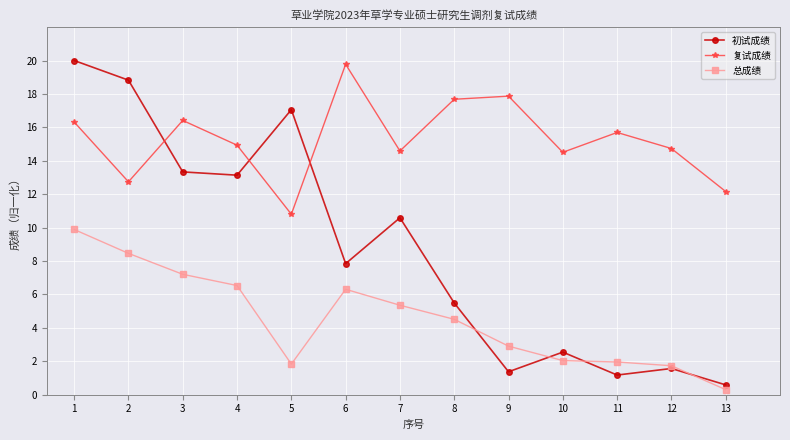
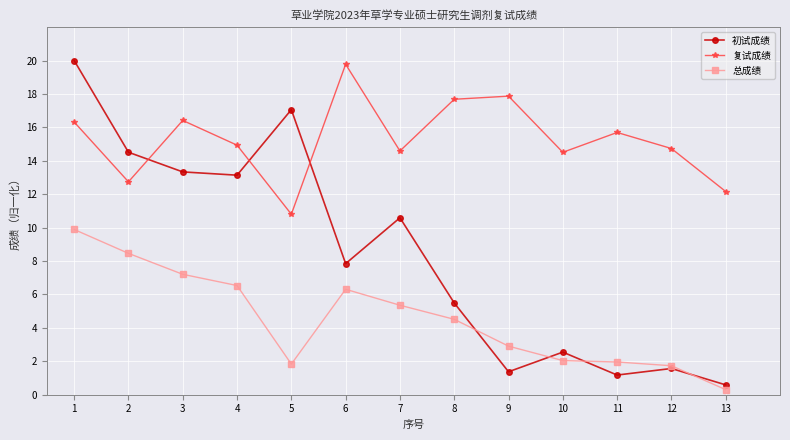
初试成绩, 2: 18.8 -> 14.5
